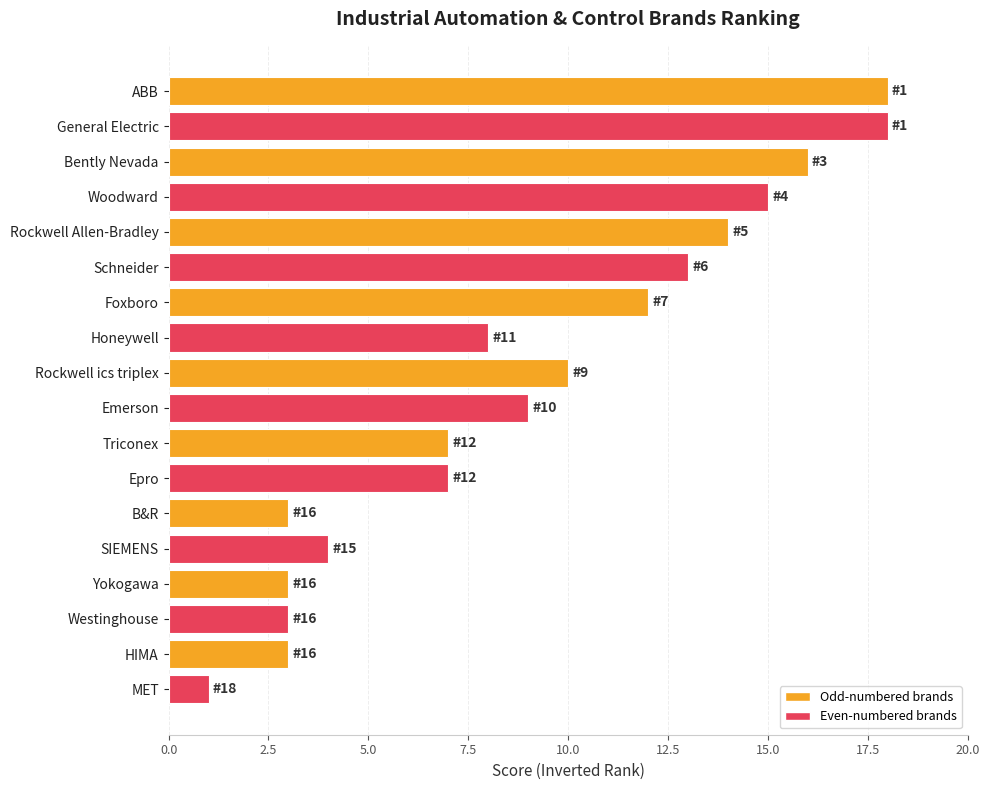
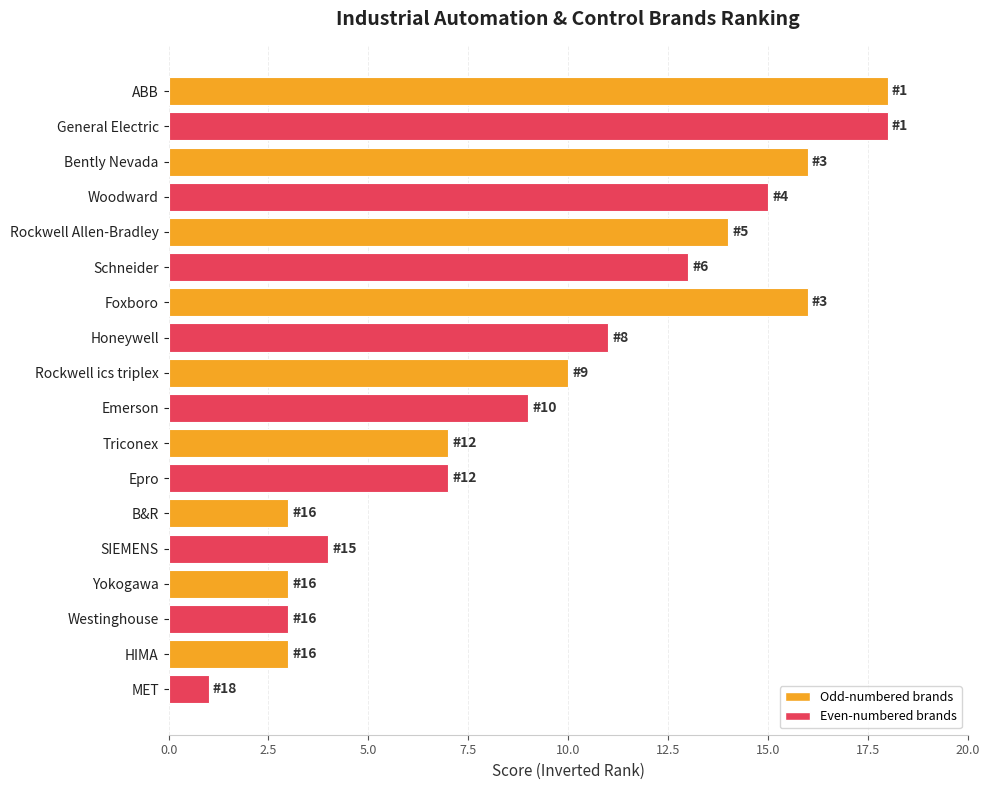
Foxboro: 7 -> 3
Honeywell: 11 -> 8
